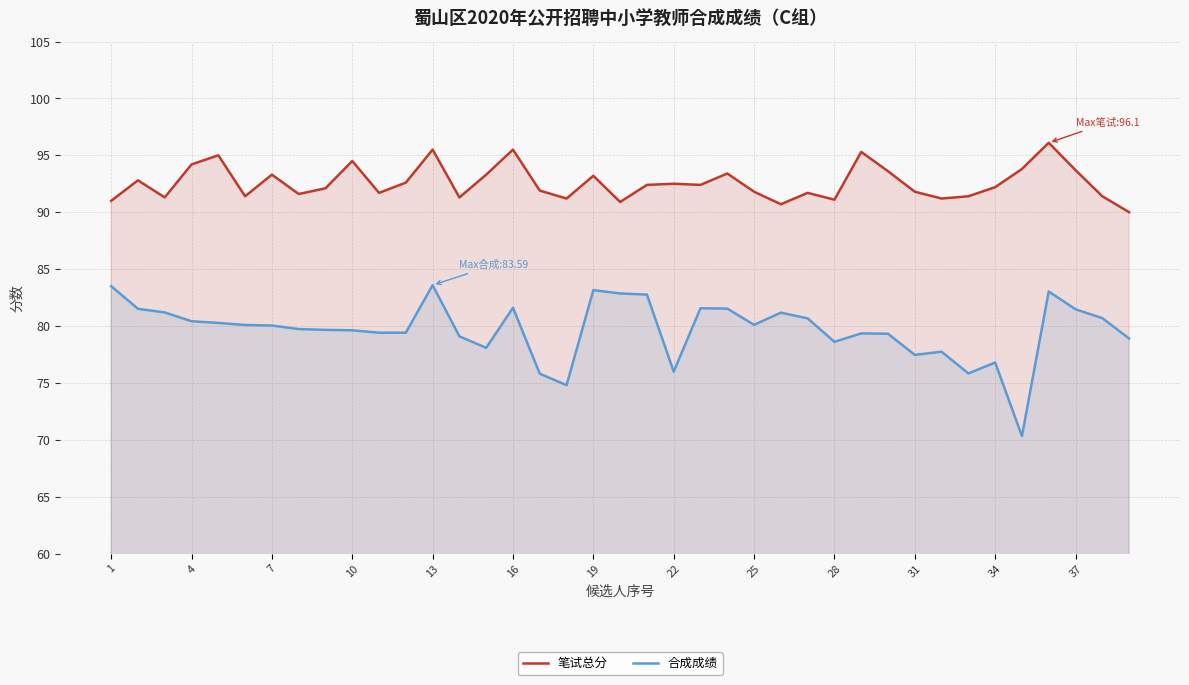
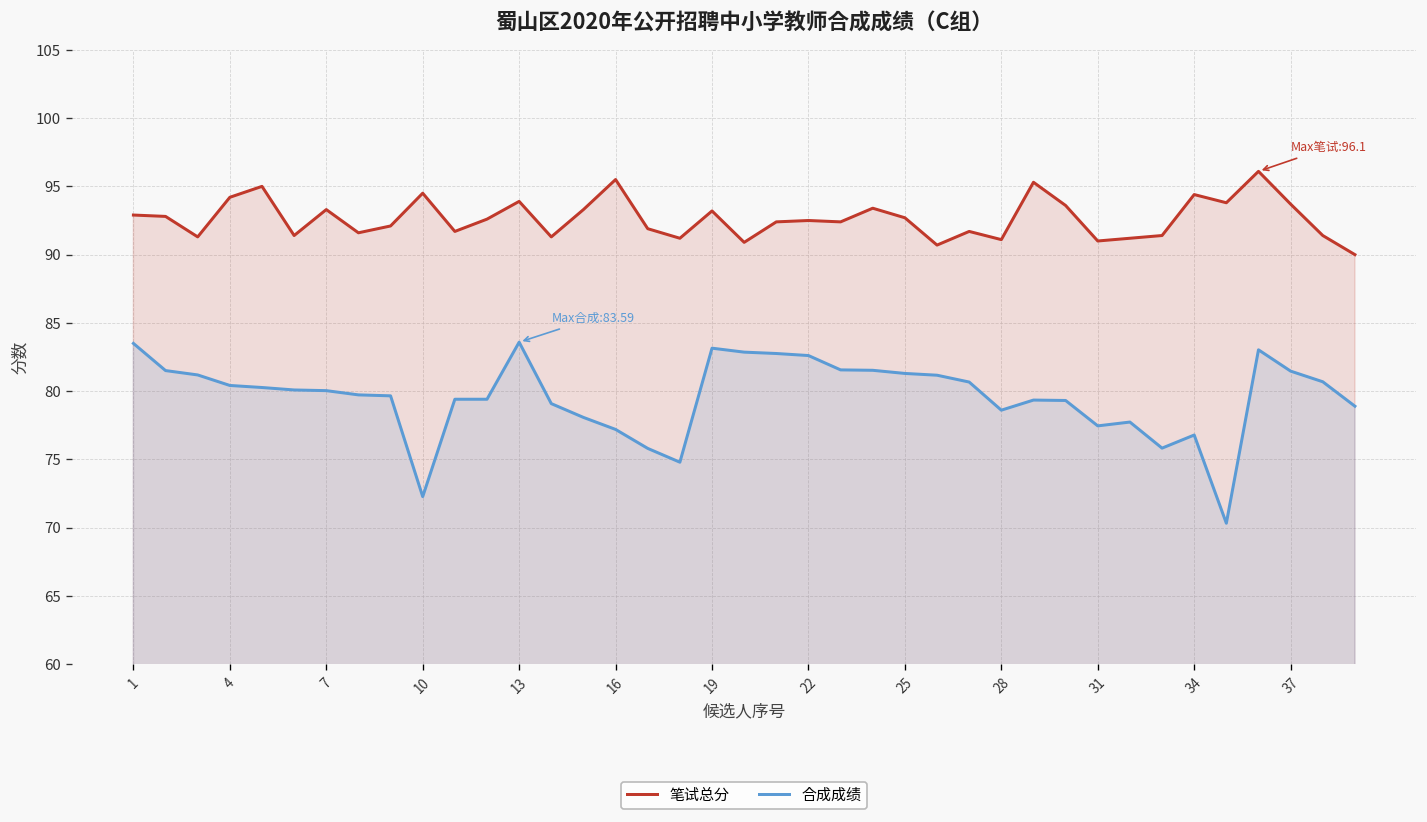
笔试总分, 1: 91.0 -> 92.9
合成成绩, 10: 79.6 -> 72.3
笔试总分, 13: 95.5 -> 93.9
合成成绩, 16: 81.6 -> 77.2
合成成绩, 22: 76.0 -> 82.6
笔试总分, 25: 91.8 -> 92.7
合成成绩, 25: 80.1 -> 81.3
笔试总分, 31: 91.8 -> 91.0
笔试总分, 34: 92.2 -> 94.4
